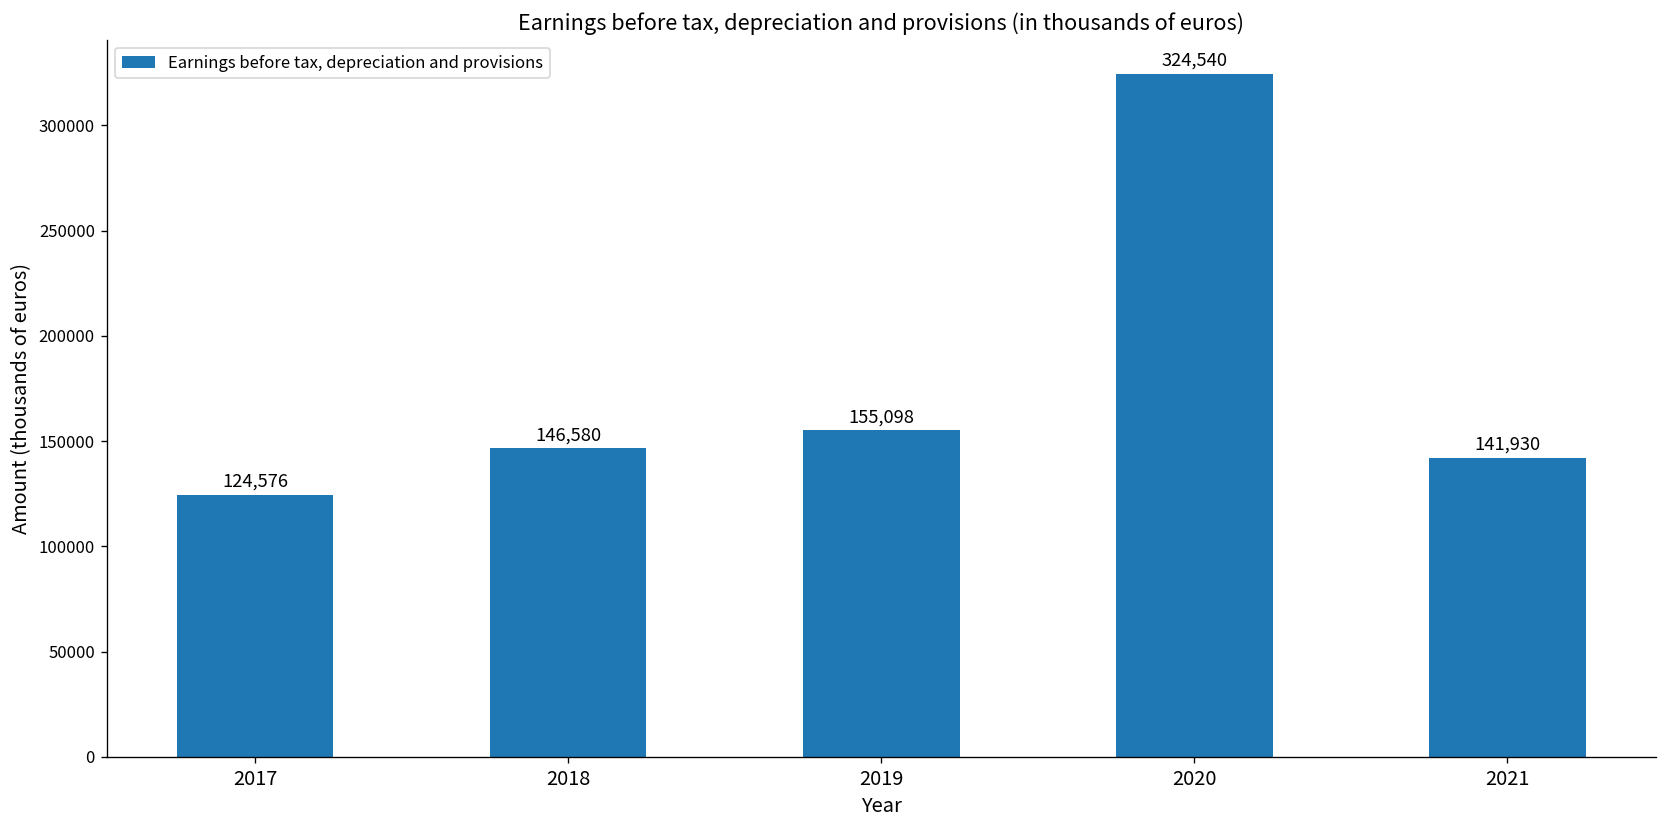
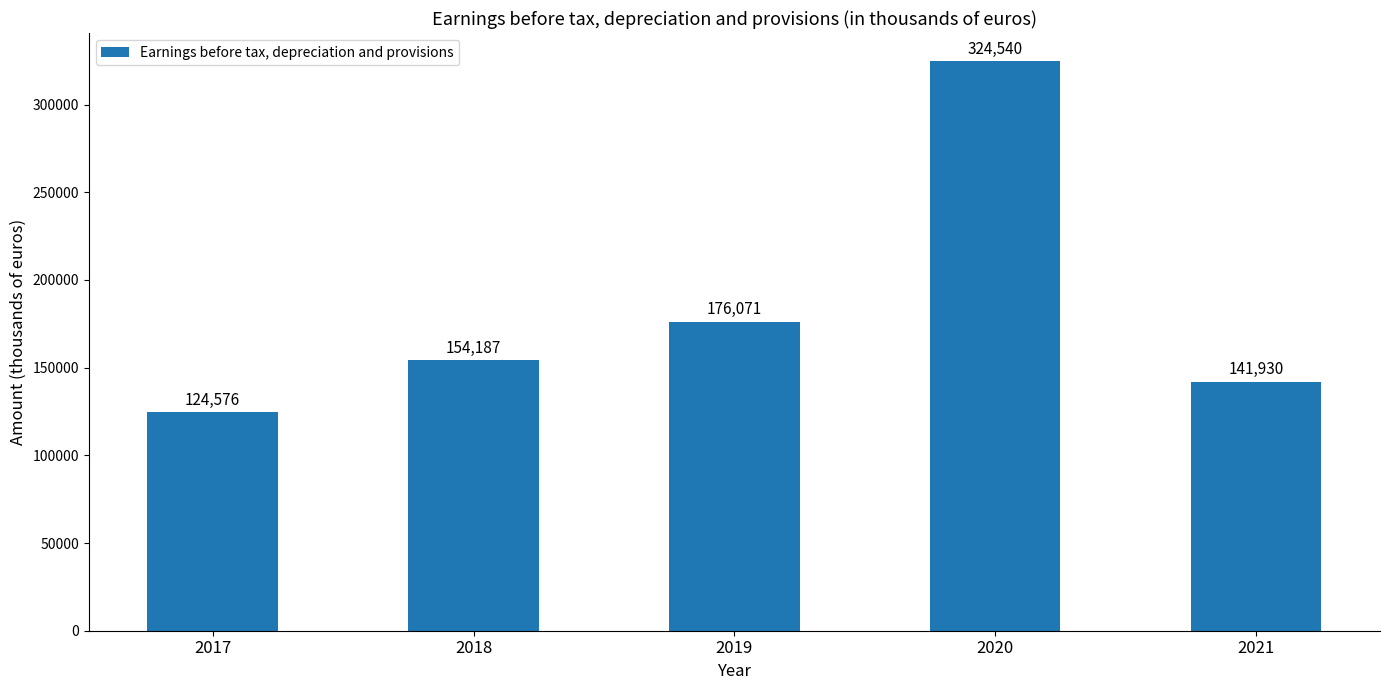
2018: 146,580 -> 154,187
2019: 155,098 -> 176,071
